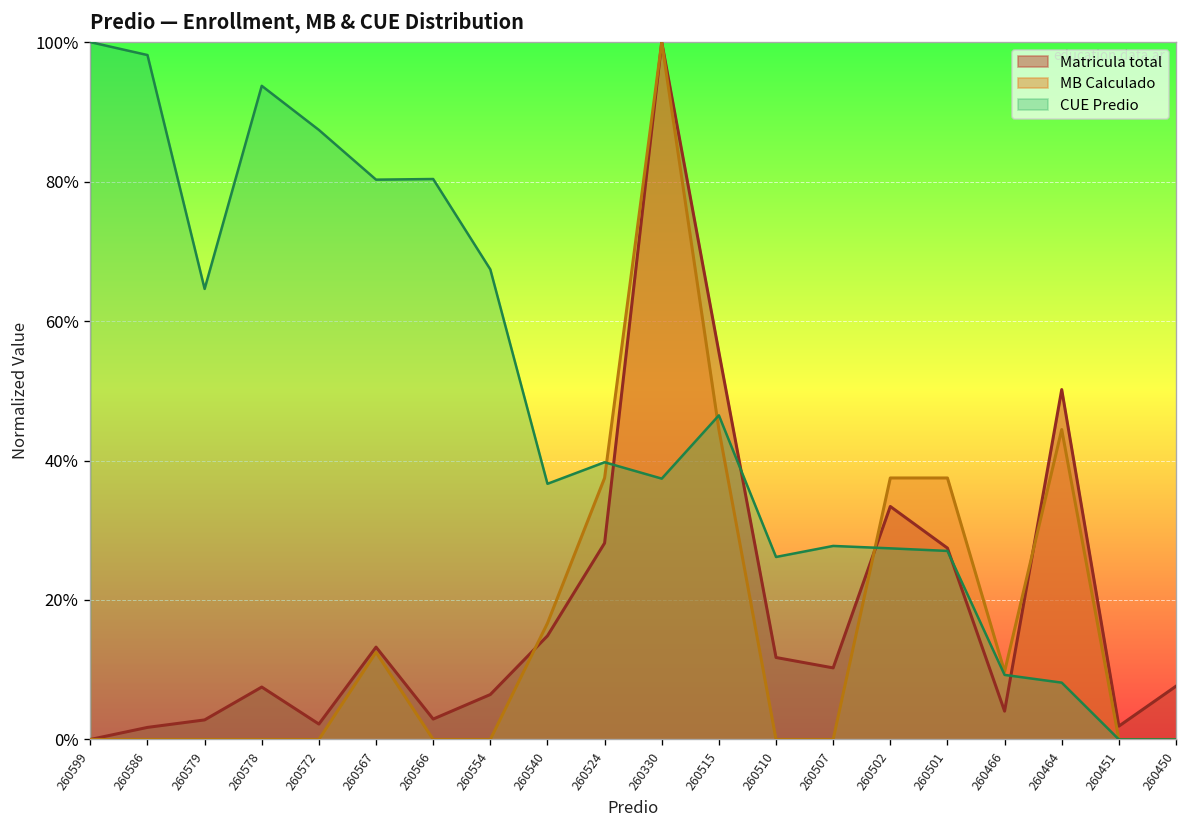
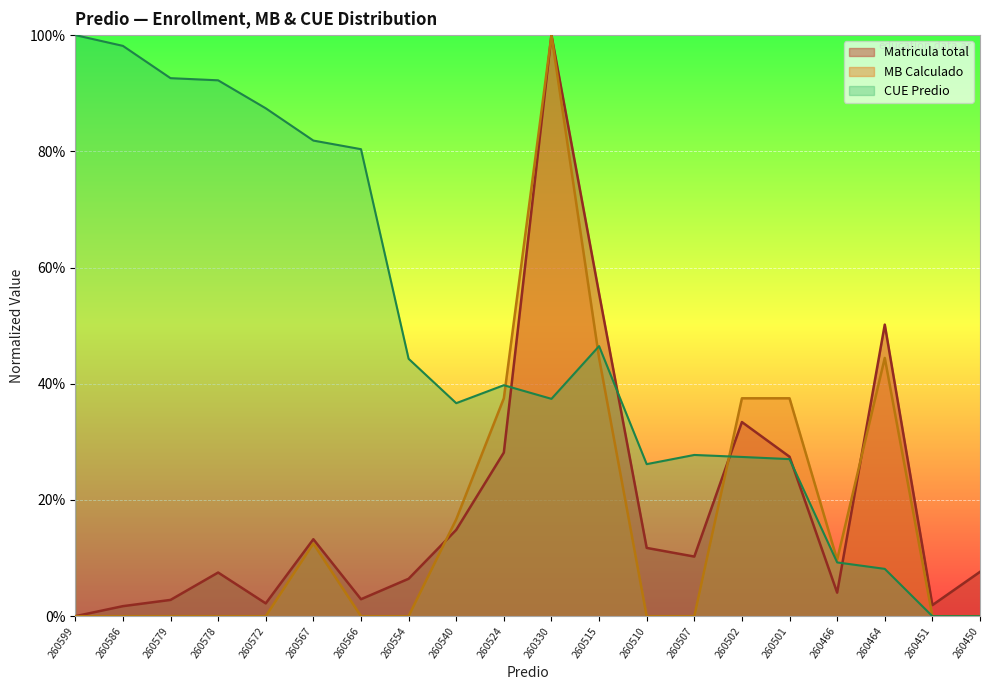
CUE Predio, 260579: 65% -> 93%
CUE Predio, 260578: 94% -> 92%
CUE Predio, 260567: 80% -> 82%
CUE Predio, 260554: 67% -> 44%
